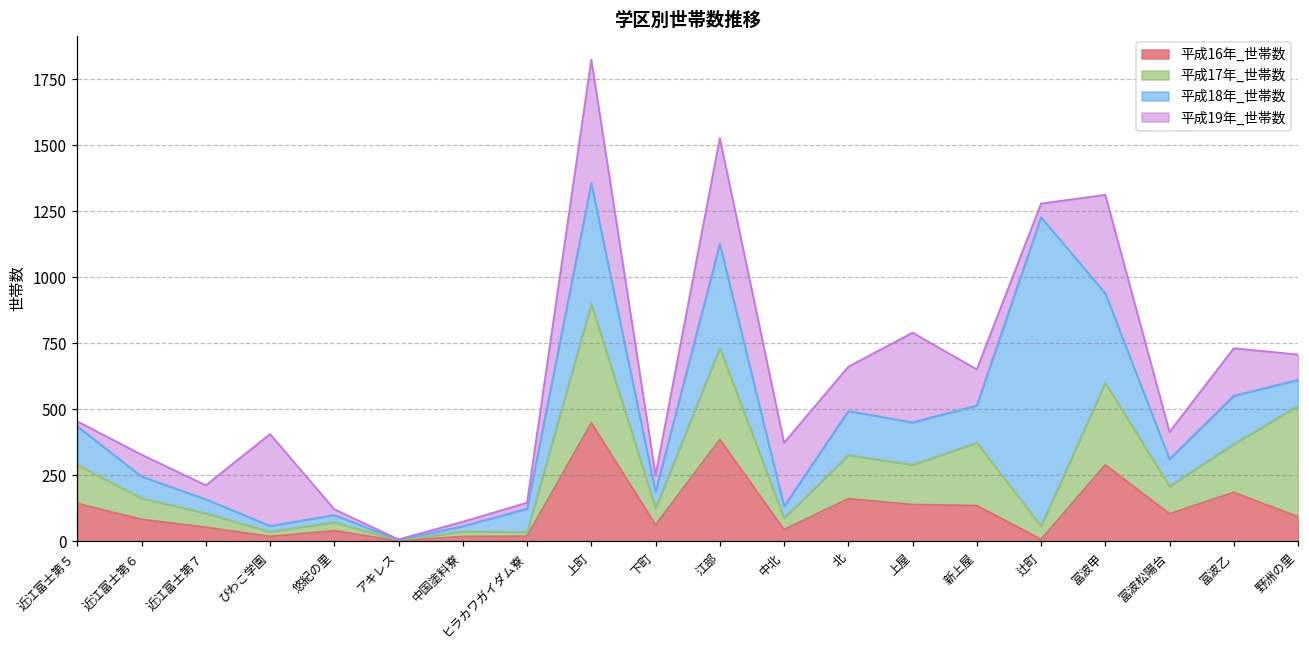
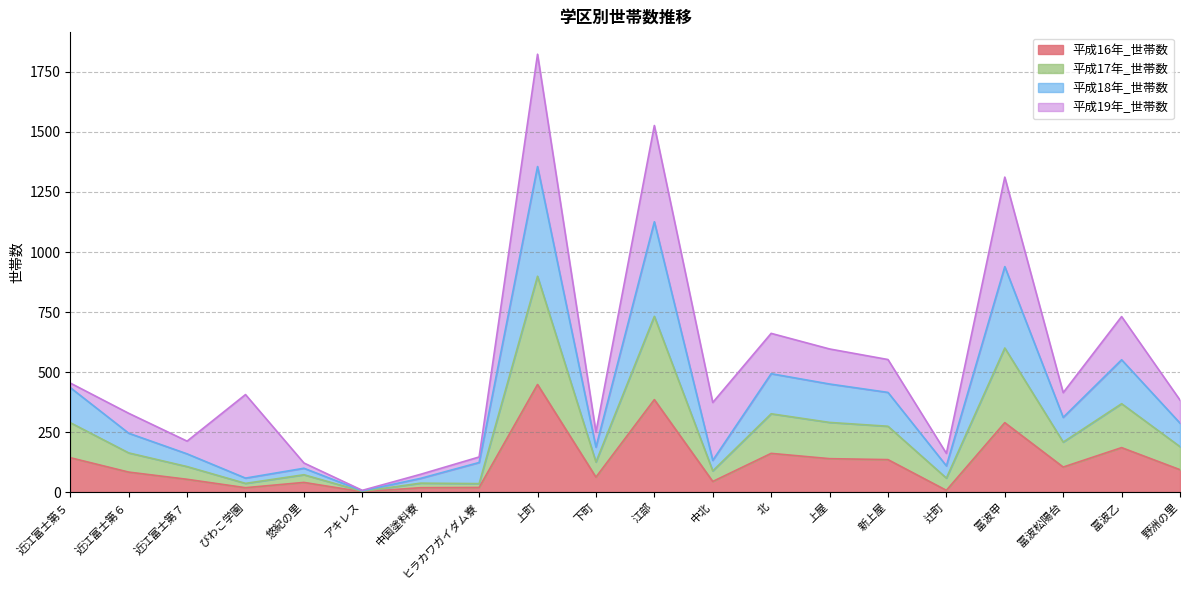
平成19年_世帯数, 上屋: 340 -> 150
平成17年_世帯数, 新上屋: 240 -> 140
平成18年_世帯数, 辻町: 1170 -> 50
平成17年_世帯数, 野洲の里: 420 -> 100
